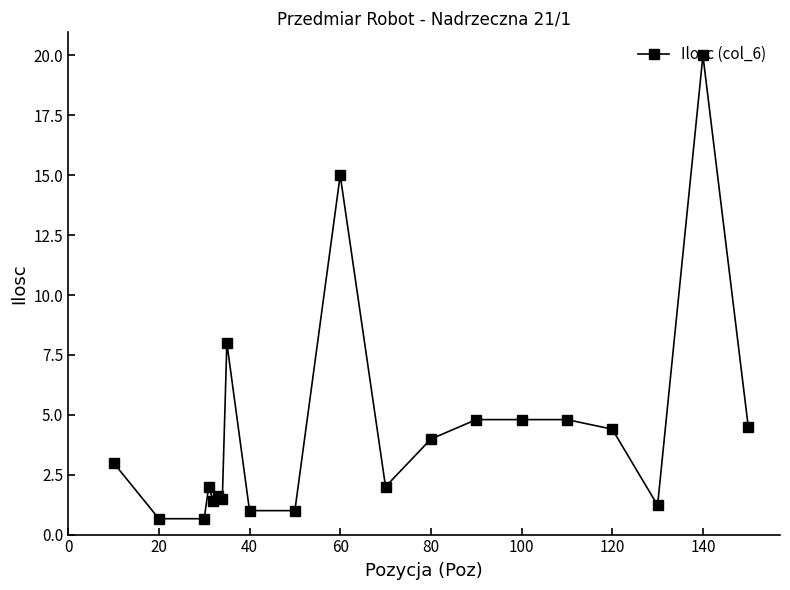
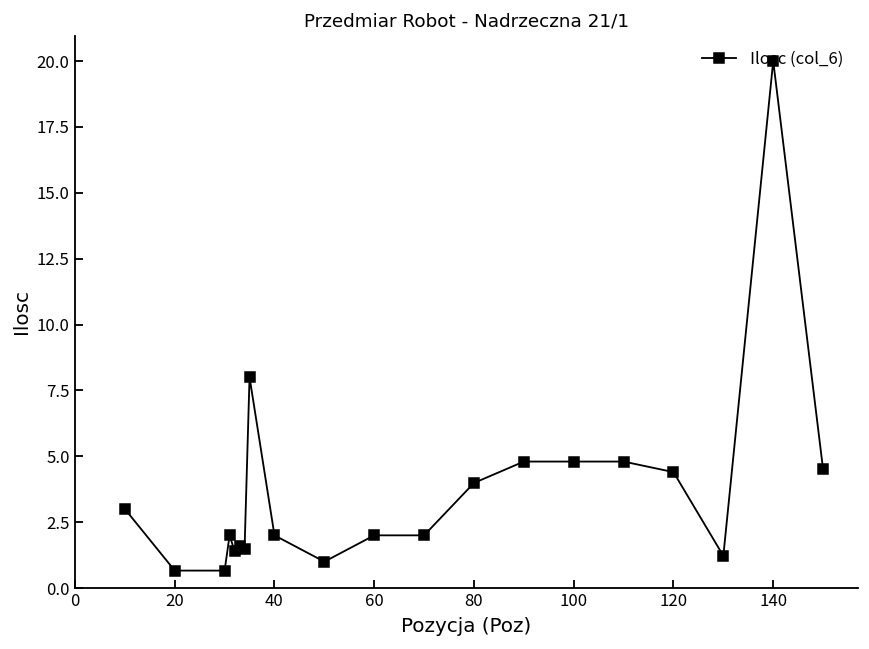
40: 1 -> 2
60: 15 -> 2
